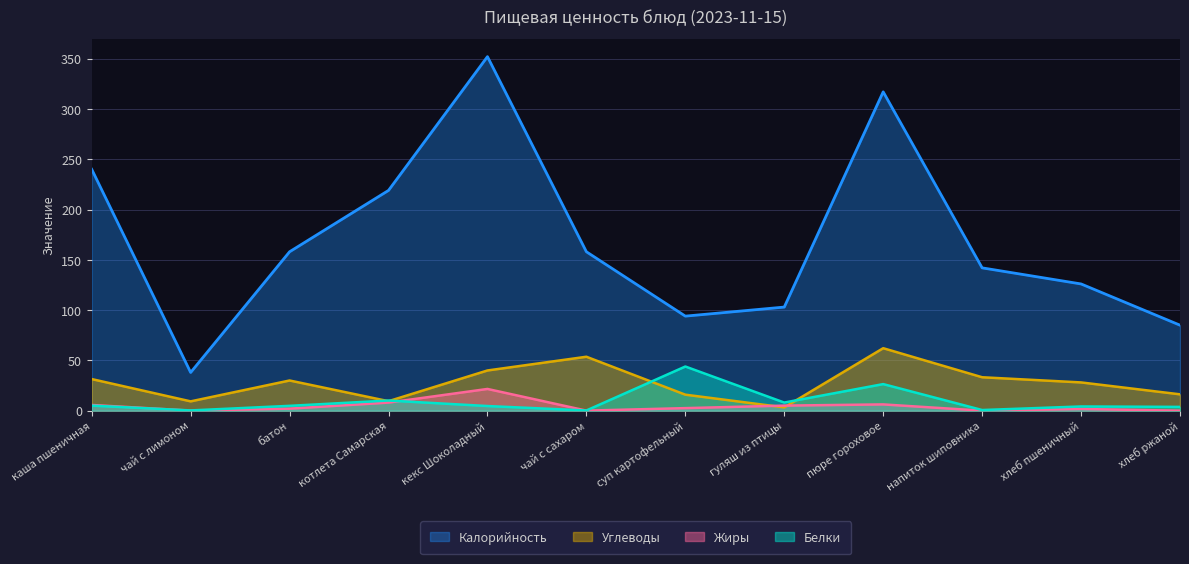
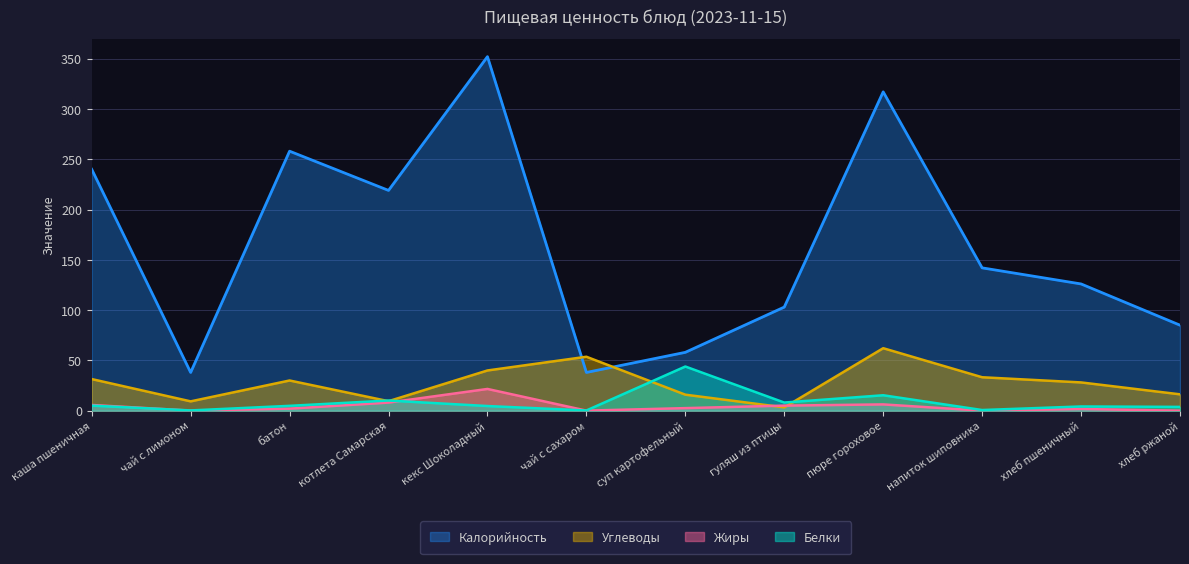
Калорийность, батон: 158 -> 258
Калорийность, чай с сахаром: 158 -> 38
Калорийность, суп картофельный: 94 -> 58
Белки, пюре гороховое: 26 -> 15
